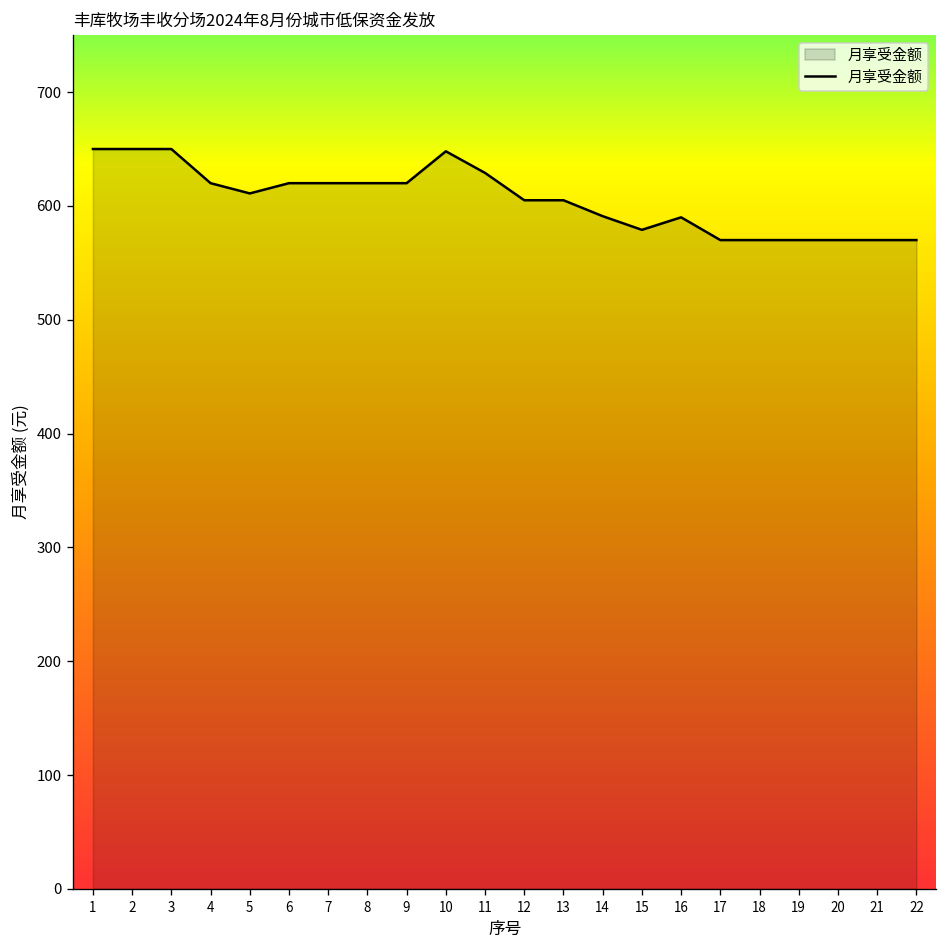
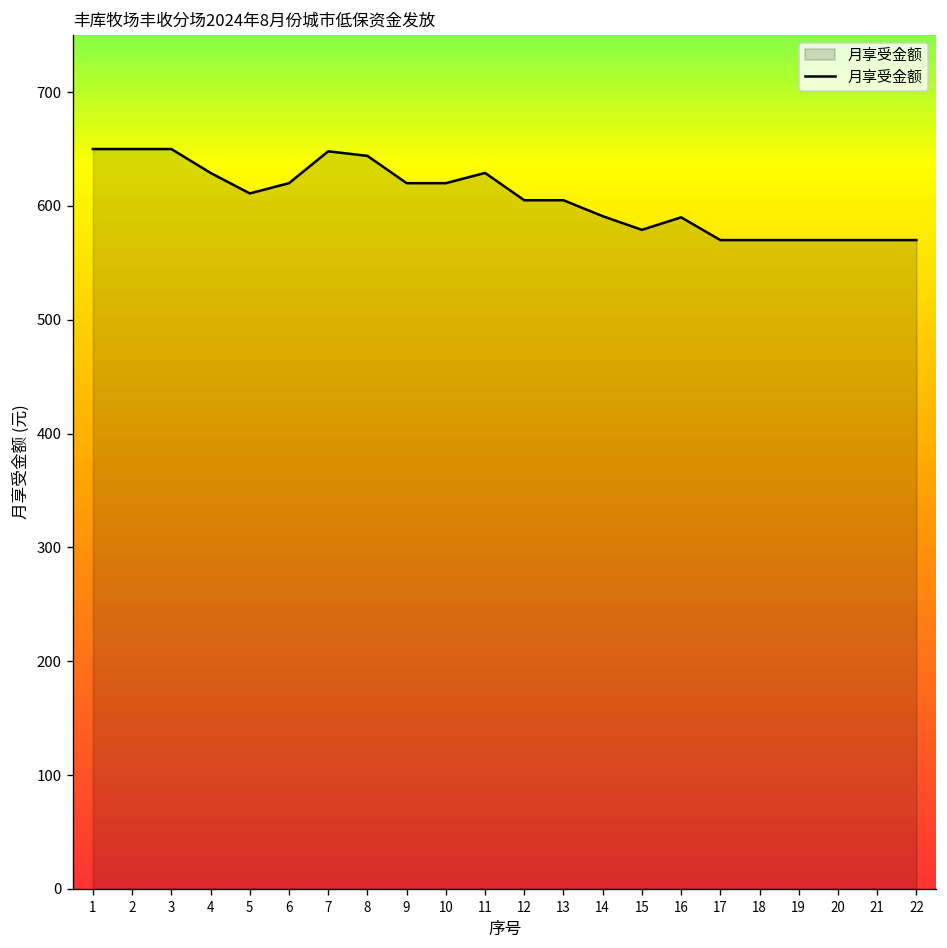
4: 620 -> 630
7: 620 -> 650
8: 620 -> 640
10: 650 -> 620
